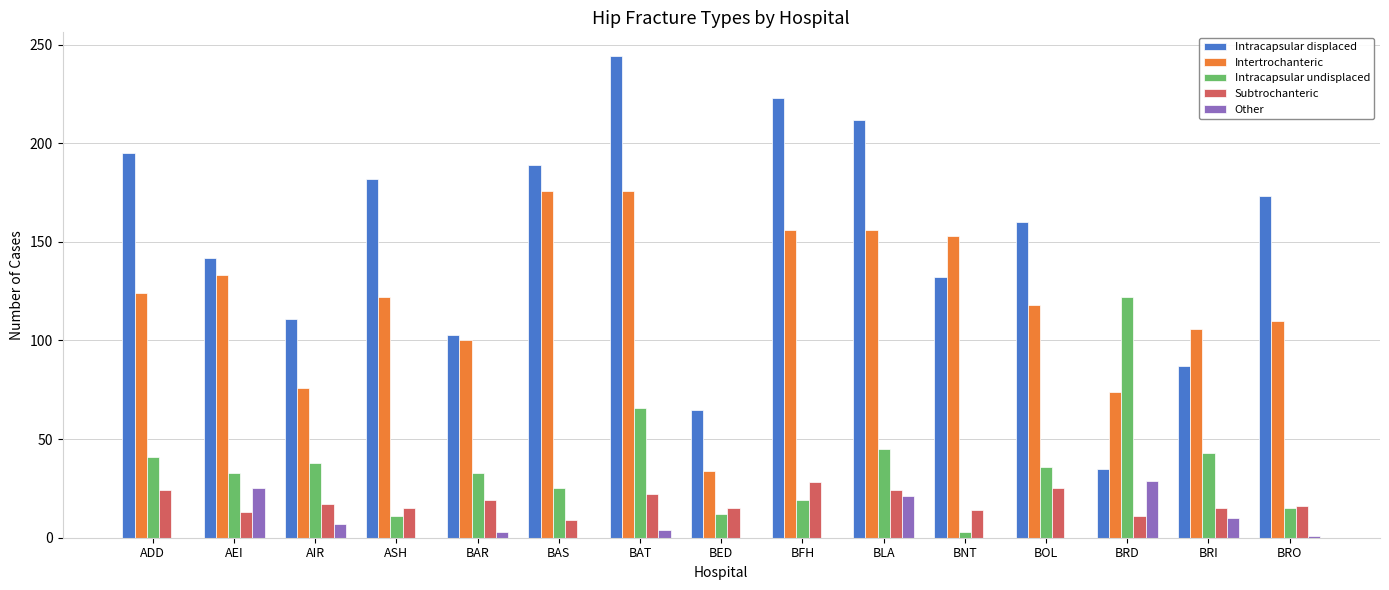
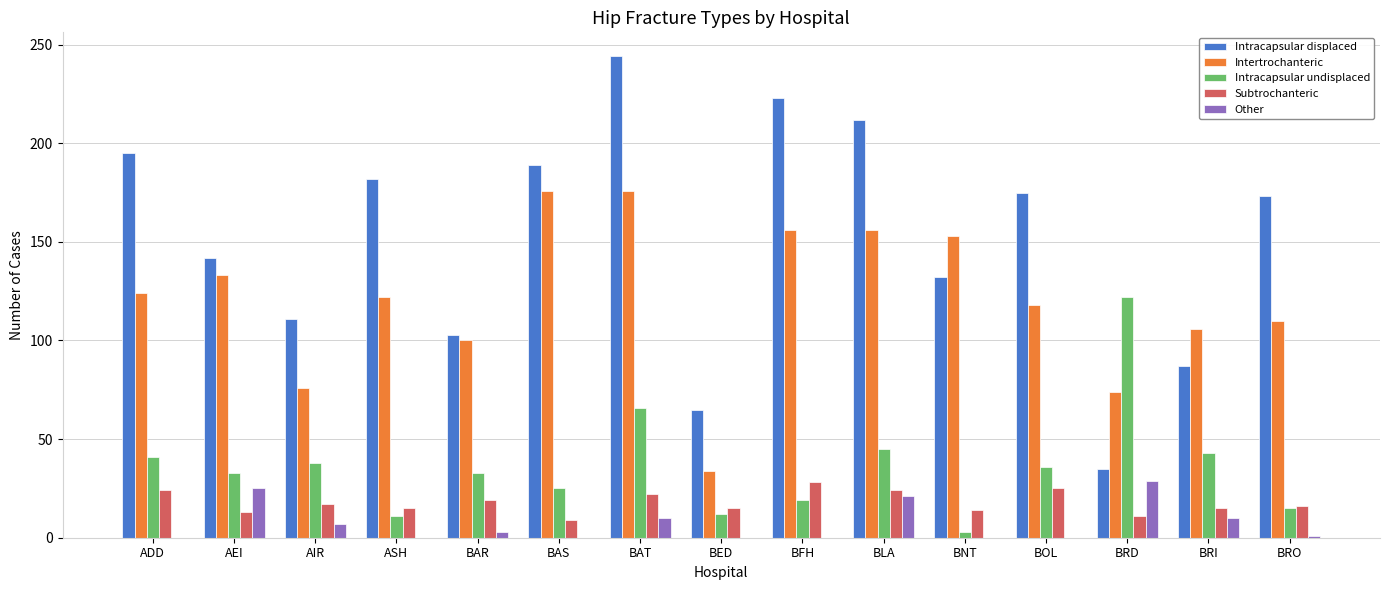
Other, BAT: 4 -> 10
Intracapsular displaced, BOL: 160 -> 175
